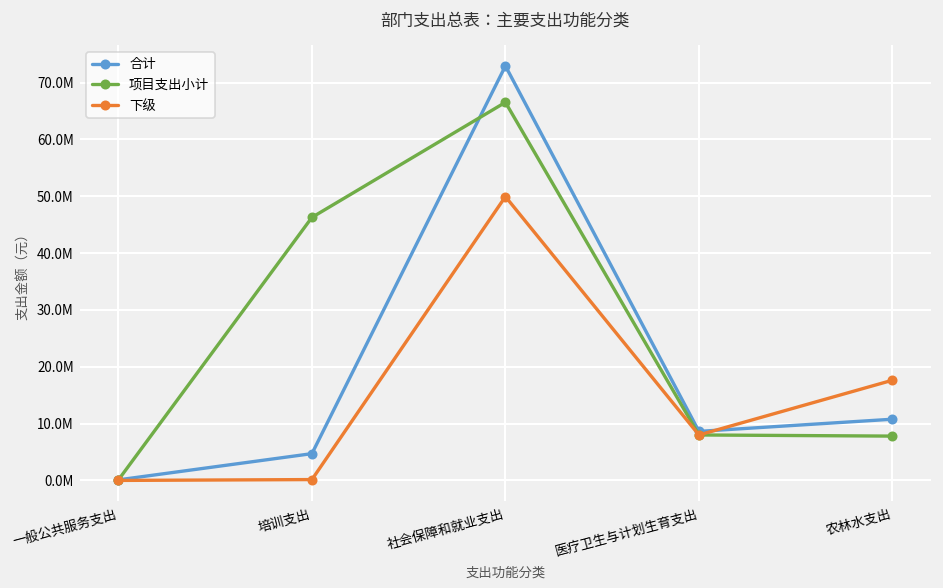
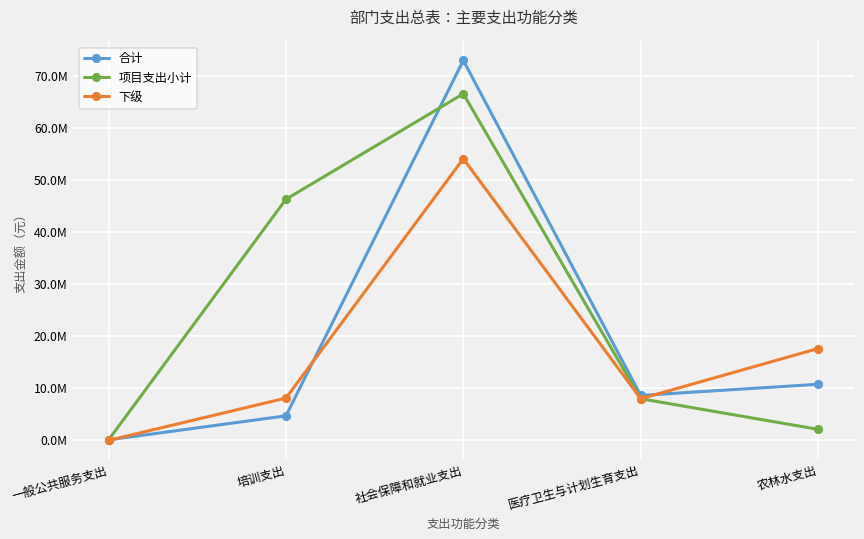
下级, 培训支出: 0 -> 8000000
下级, 社会保障和就业支出: 50000000 -> 54000000
项目支出小计, 农林水支出: 8000000 -> 2000000
